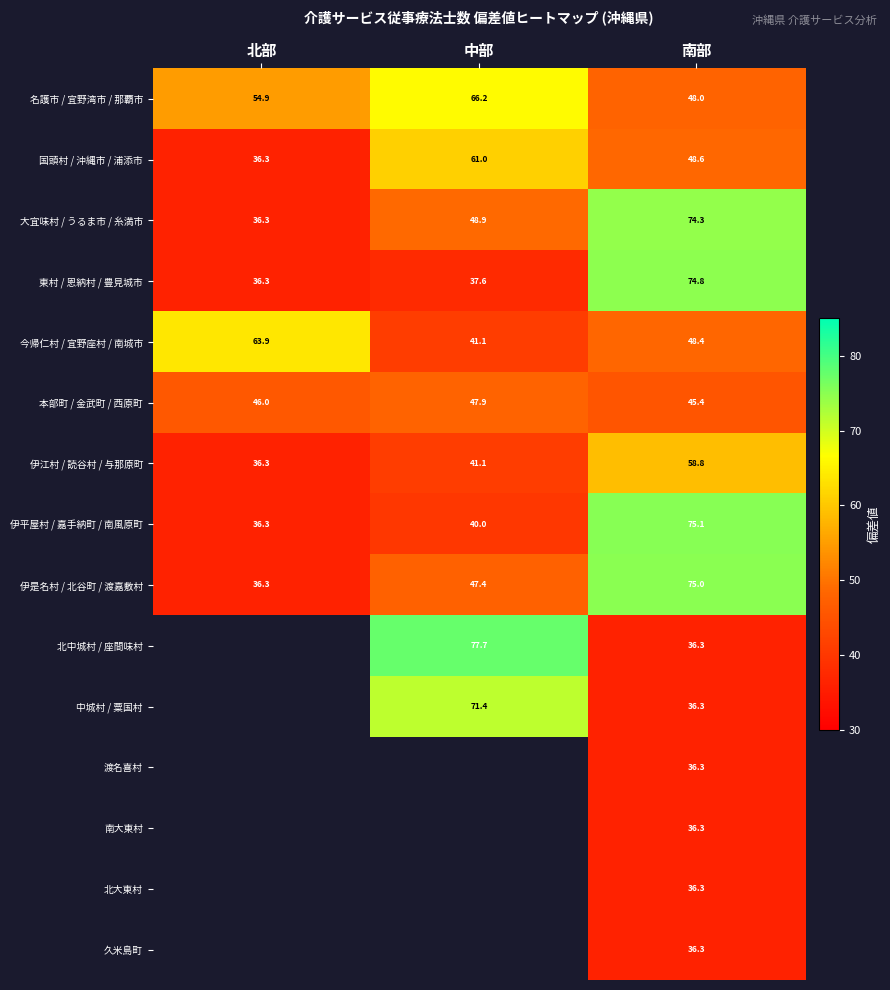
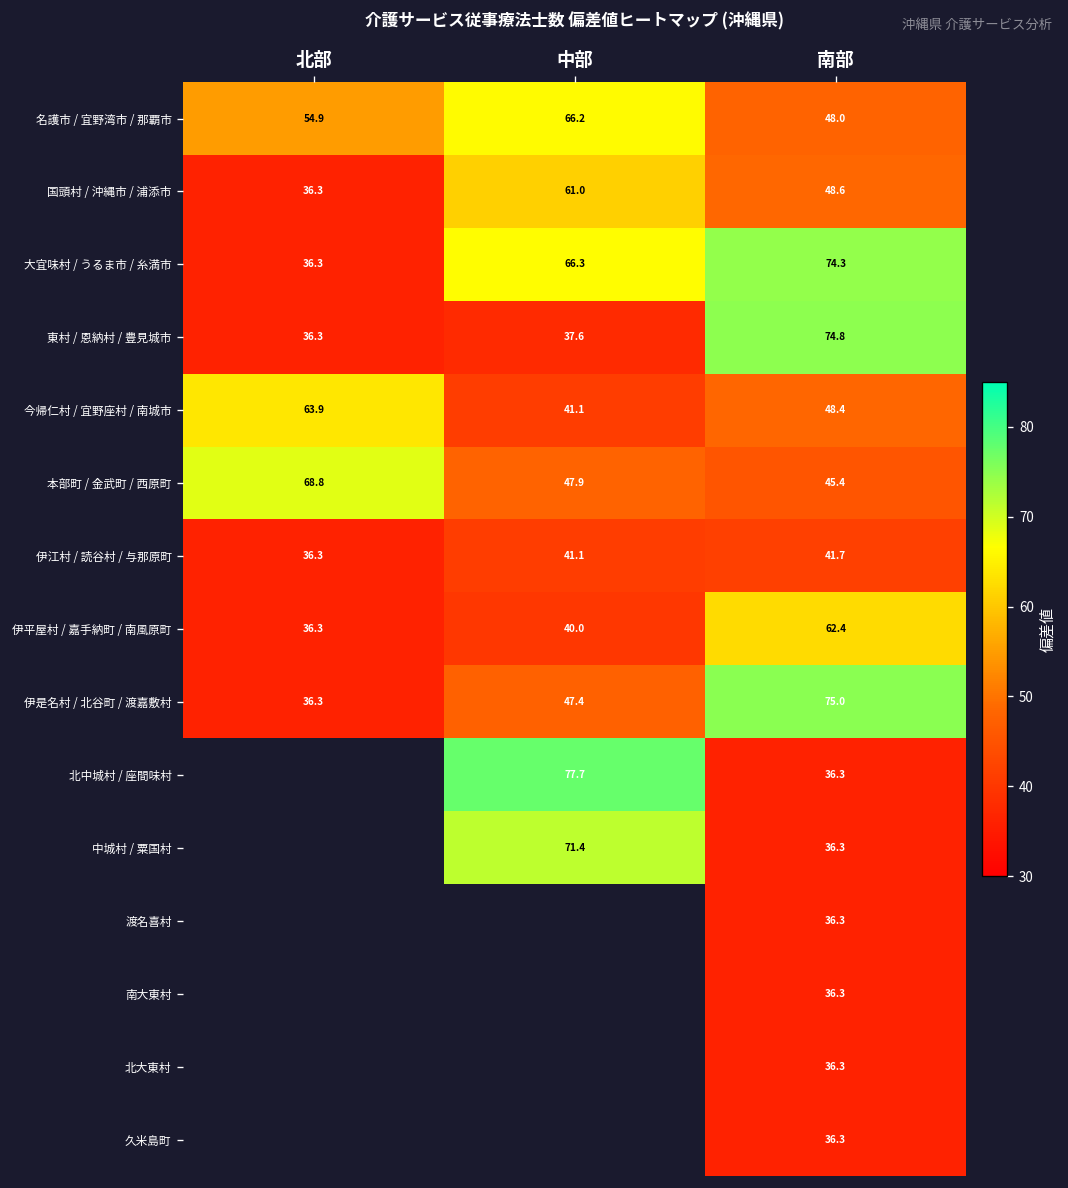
大宜味村 / うるま市 / 糸満市, 中部: 48.9 -> 66.3
本部町 / 金武町 / 西原町, 北部: 46.0 -> 68.8
伊江村 / 読谷村 / 与那原町, 南部: 58.8 -> 41.7
伊平屋村 / 嘉手納町 / 南風原町, 南部: 75.1 -> 62.4
